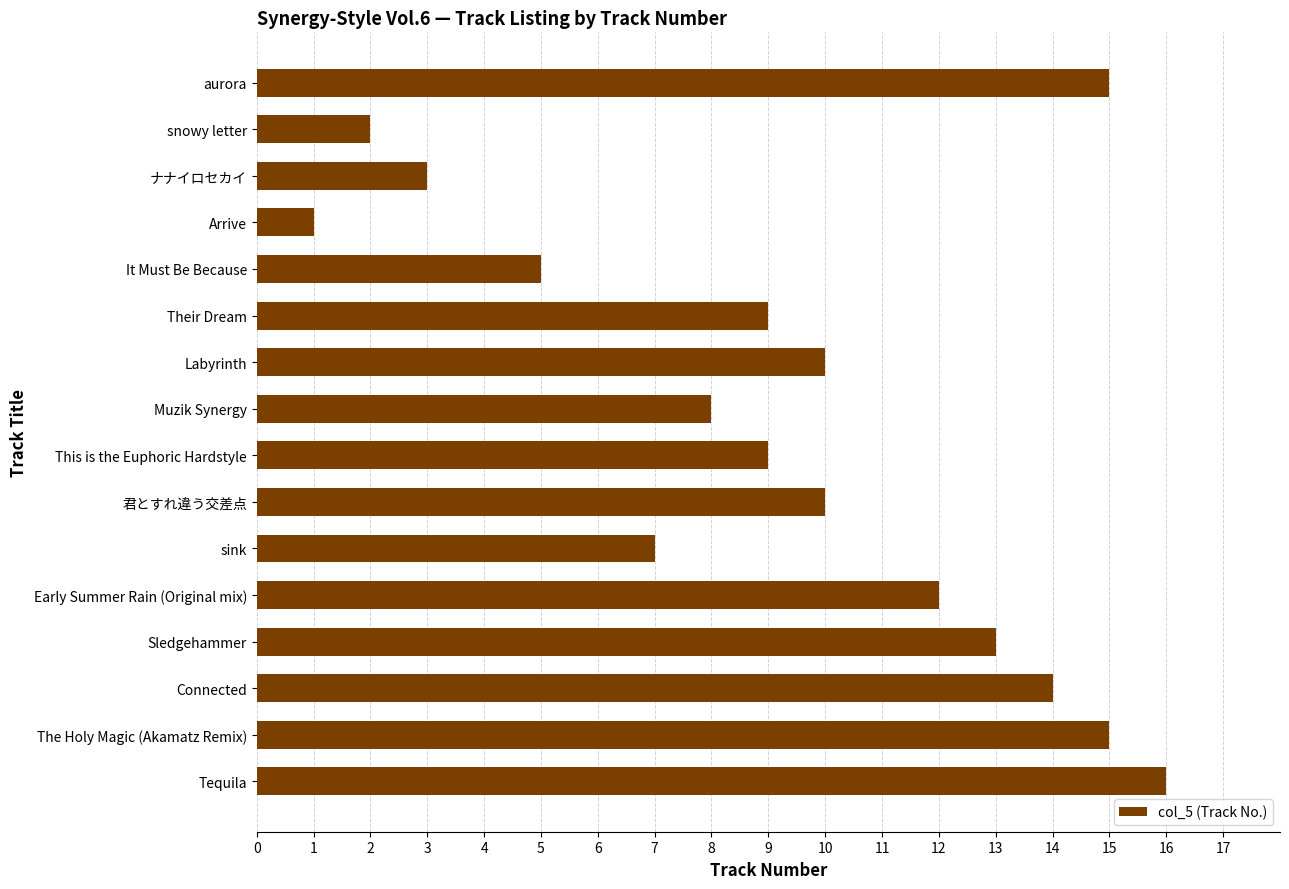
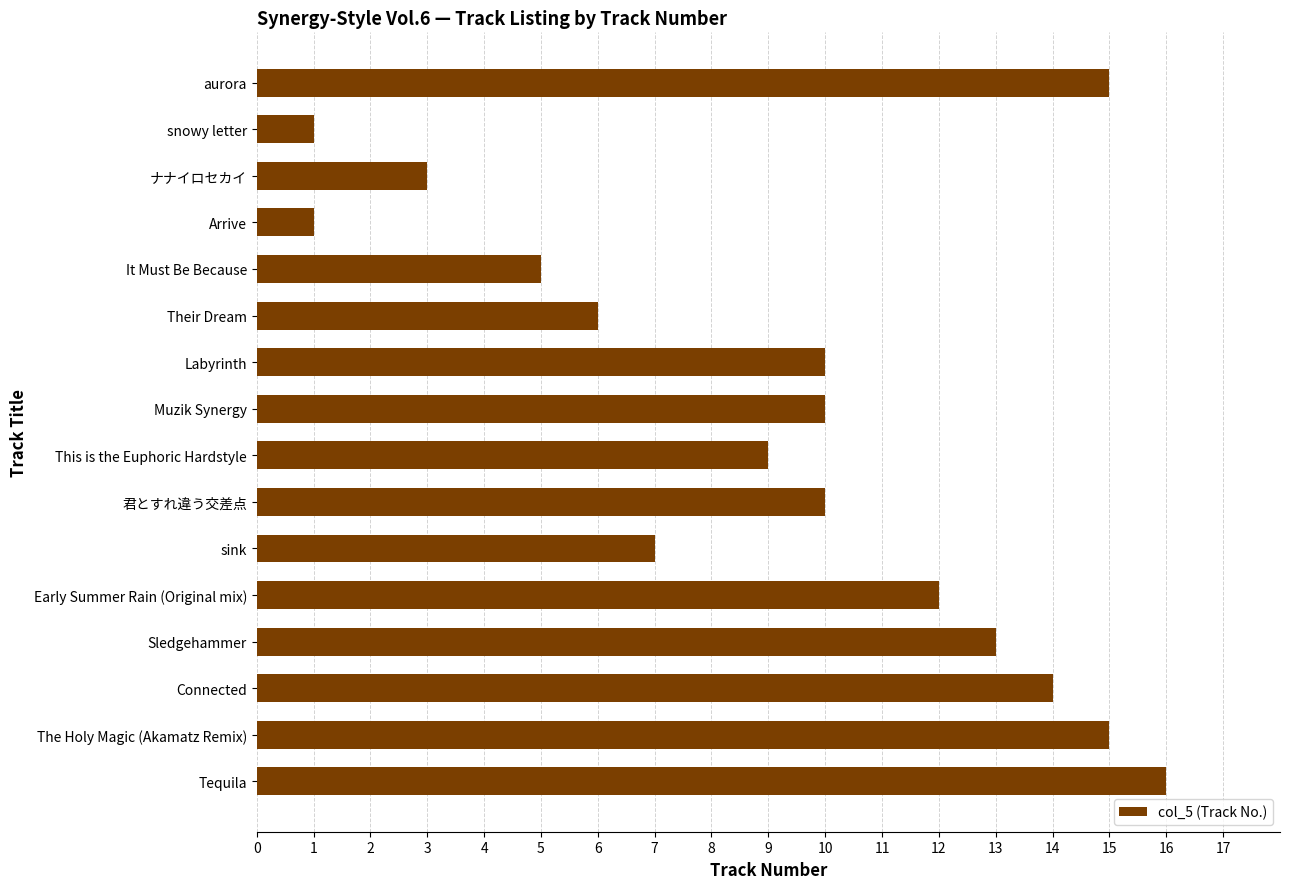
snowy letter: 2 -> 1
Their Dream: 9 -> 6
Muzik Synergy: 8 -> 10
